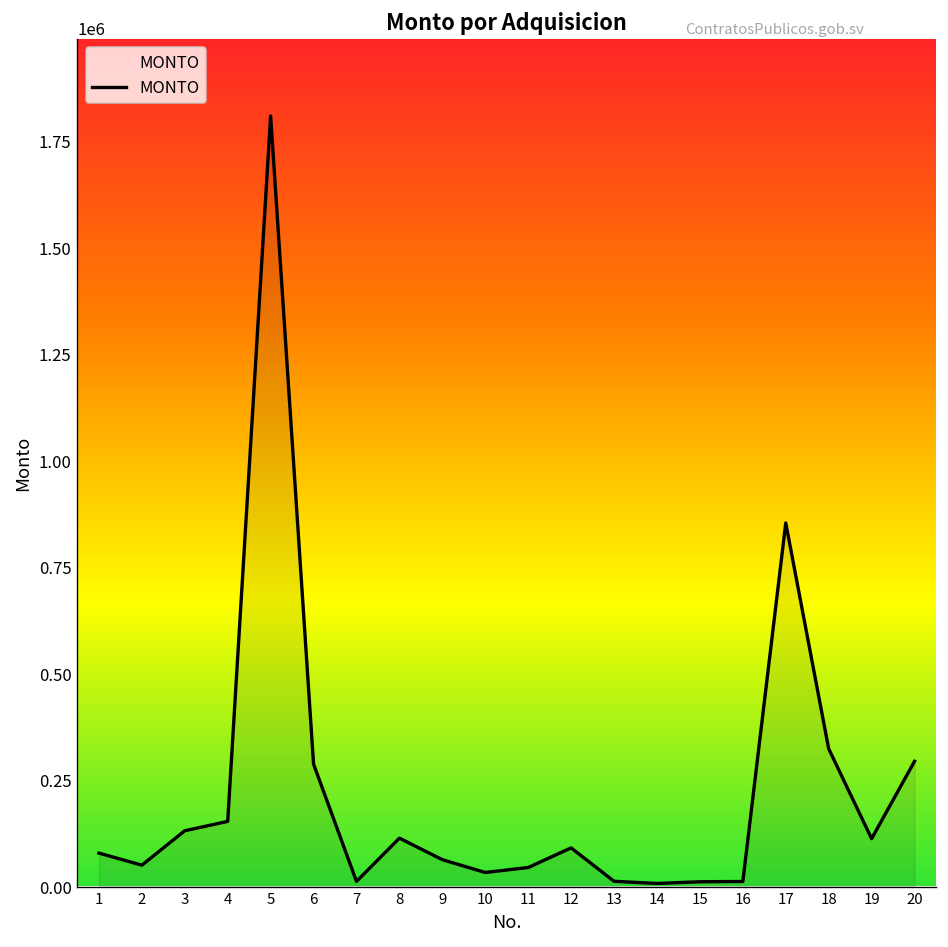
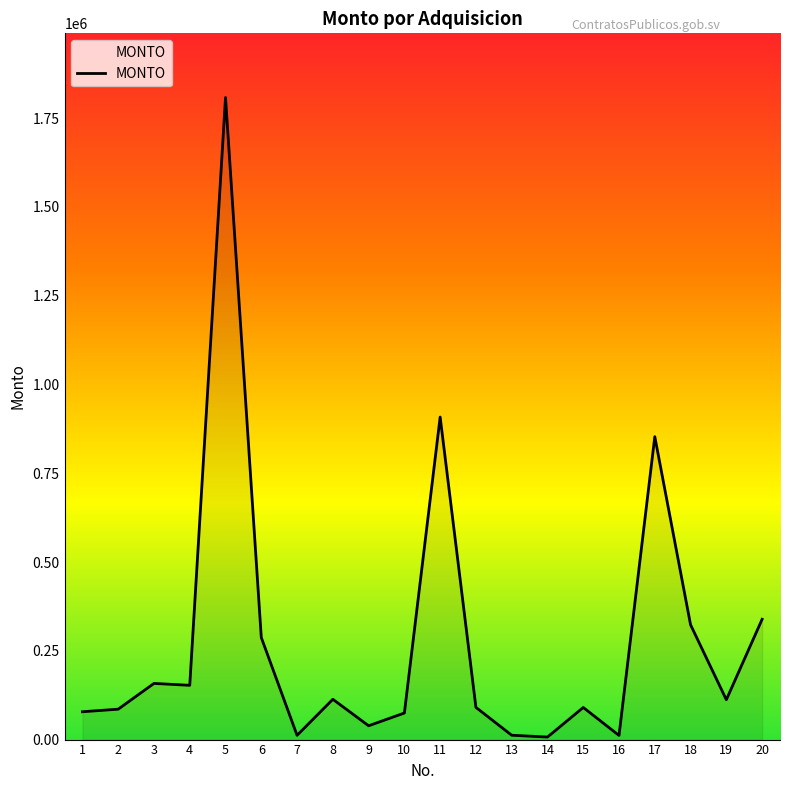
2: 50000 -> 90000
3: 130000 -> 160000
9: 60000 -> 40000
10: 30000 -> 70000
11: 40000 -> 910000
15: 10000 -> 90000
20: 290000 -> 340000
